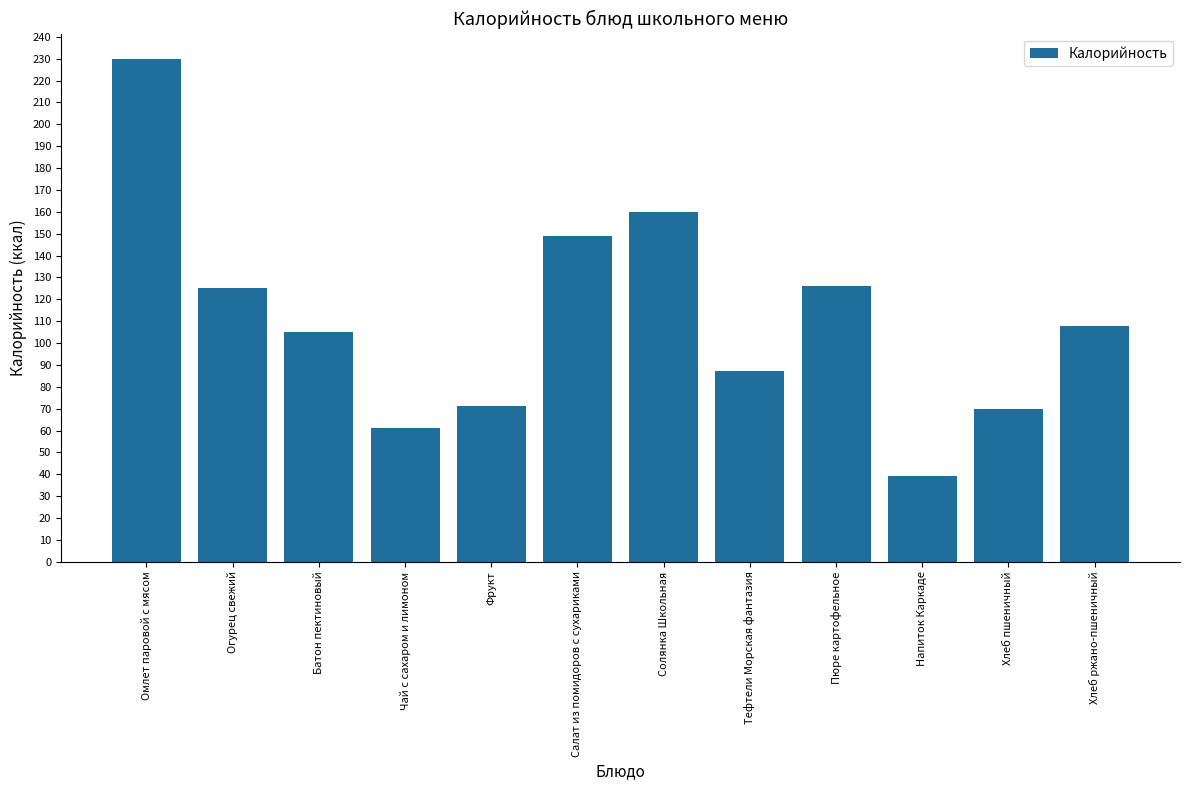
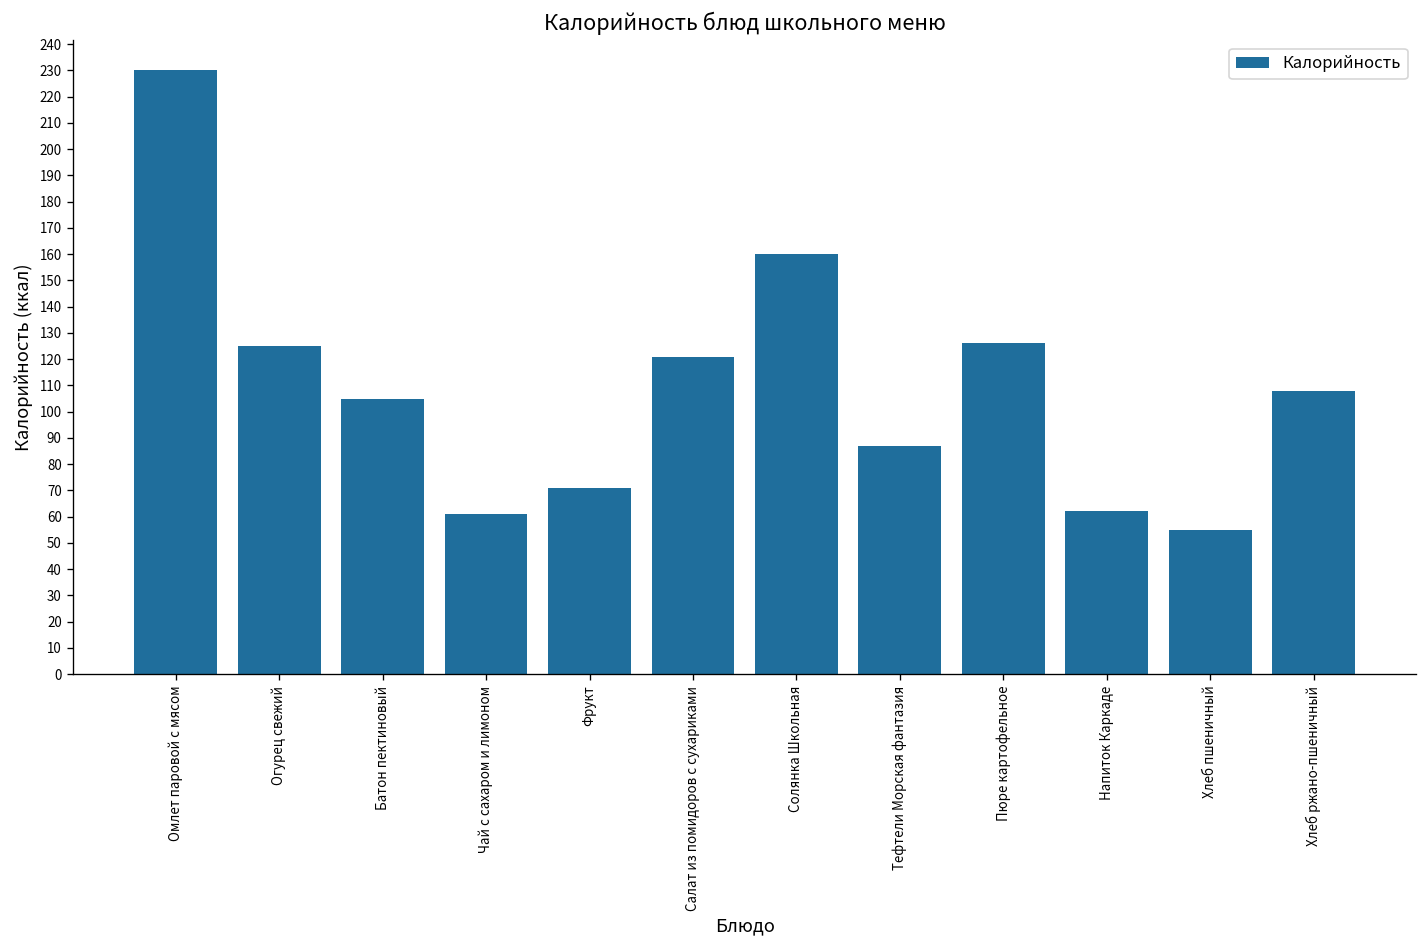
Салат из помидоров с сухариками: 149 -> 121
Напиток Каркаде: 39 -> 62
Хлеб пшеничный: 70 -> 55
